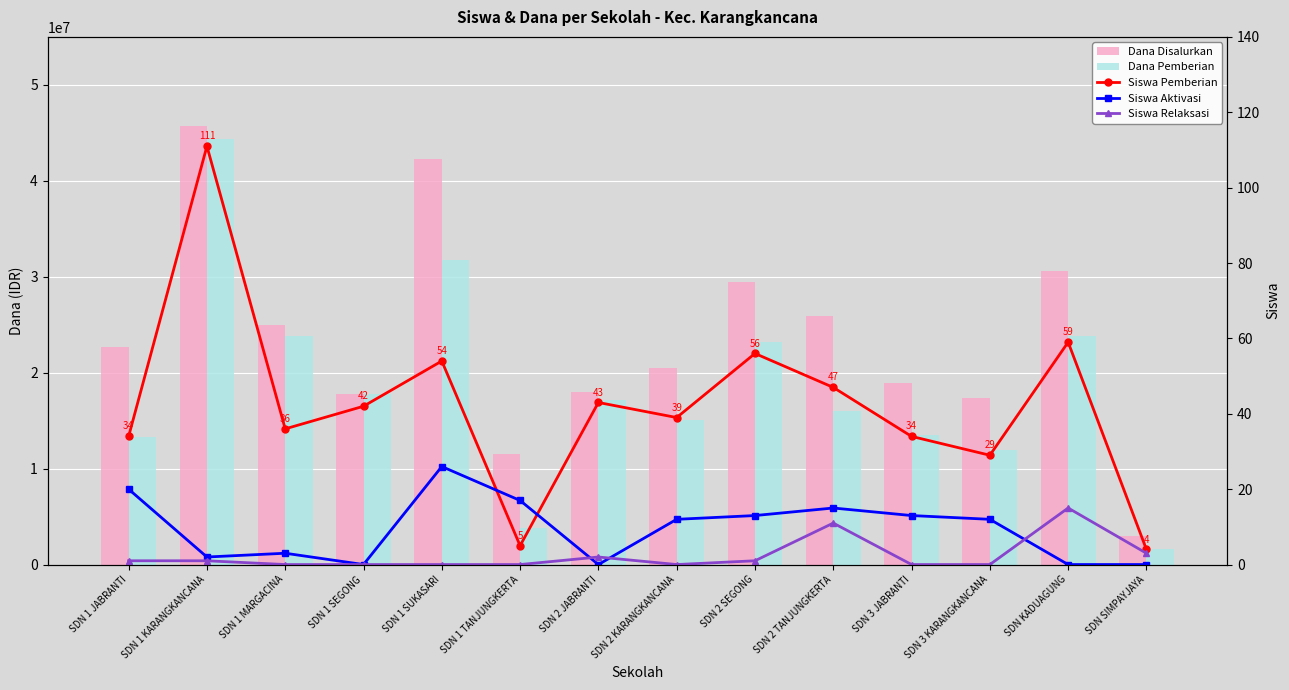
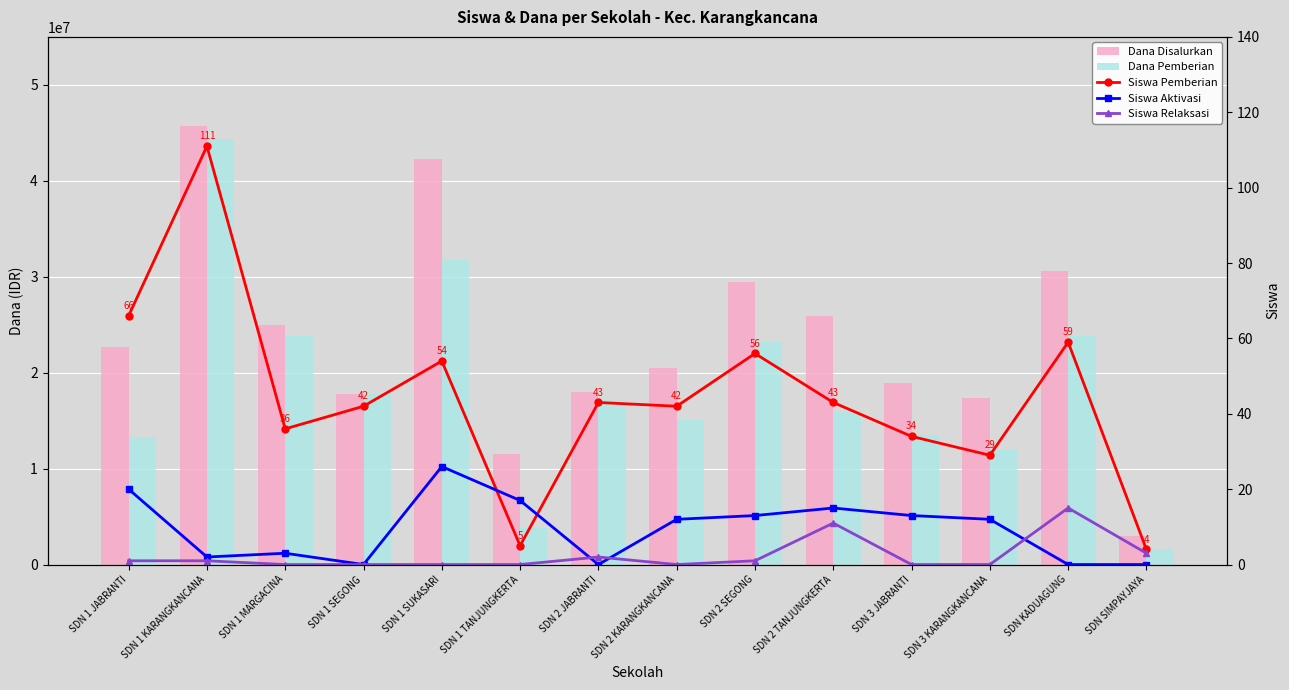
Siswa Pemberian, SDN 1 JABRANTI: 34 -> 66
Siswa Pemberian, SDN 2 KARANGKANCANA: 39 -> 42
Siswa Pemberian, SDN 2 TANJUNGKERTA: 47 -> 43
